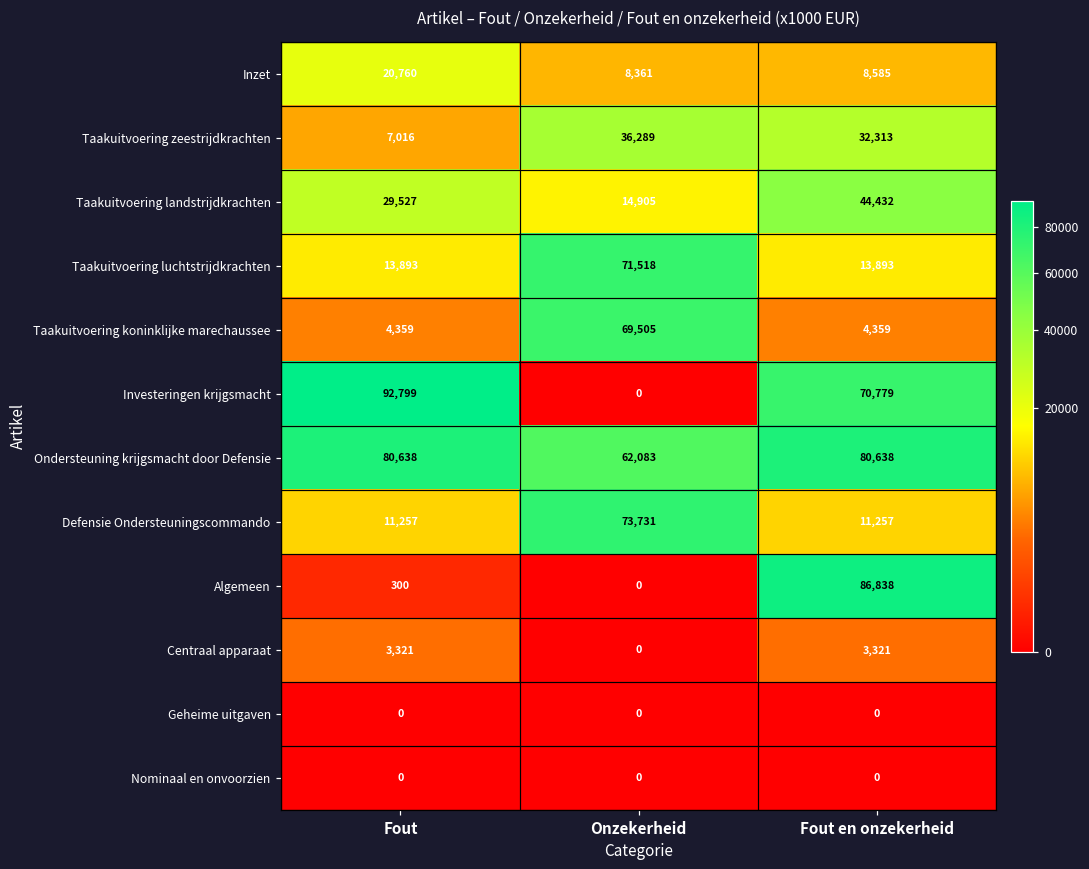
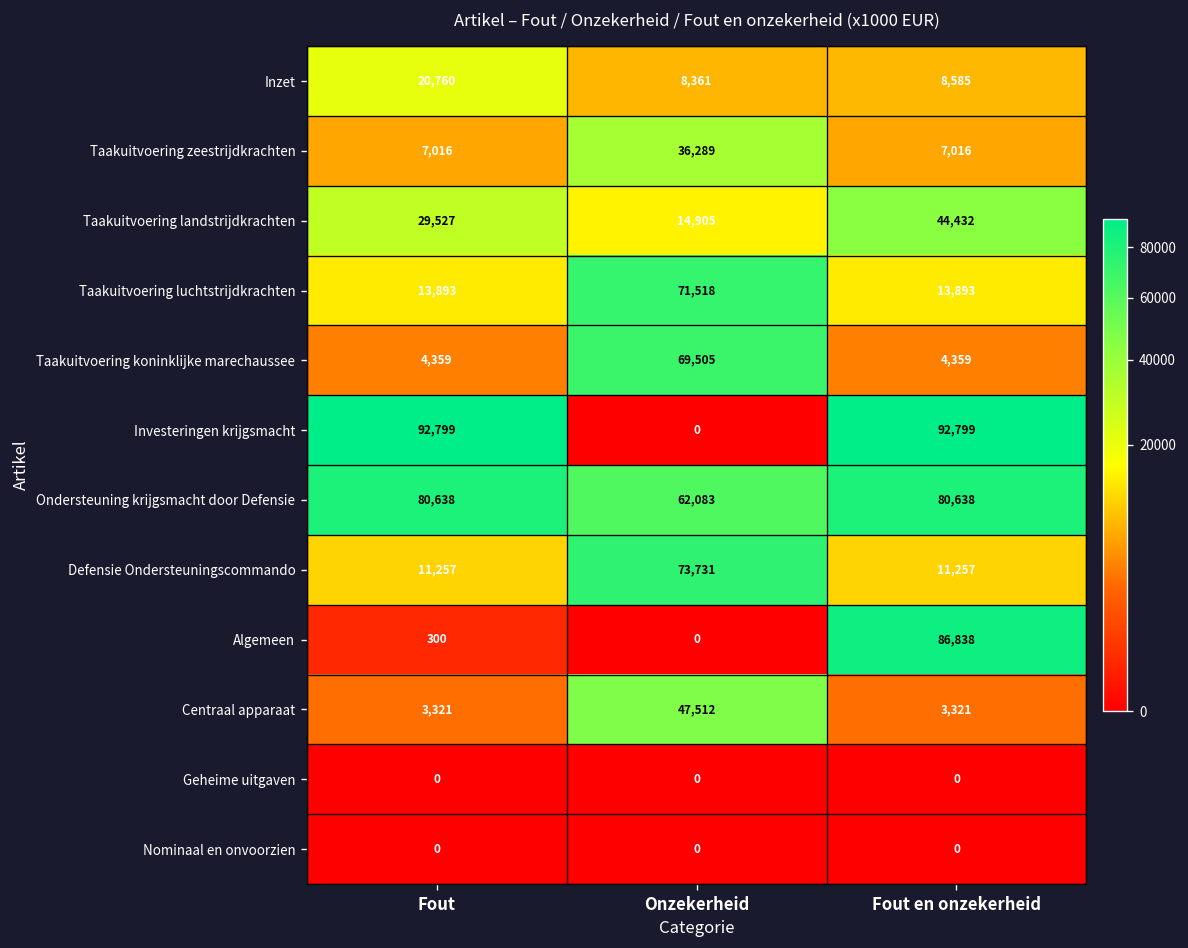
Taakuitvoering zeestrijdkrachten, Fout en onzekerheid: 32,313 -> 7,016
Investeringen krijgsmacht, Fout en onzekerheid: 70,779 -> 92,799
Centraal apparaat, Onzekerheid: 0 -> 47,512
